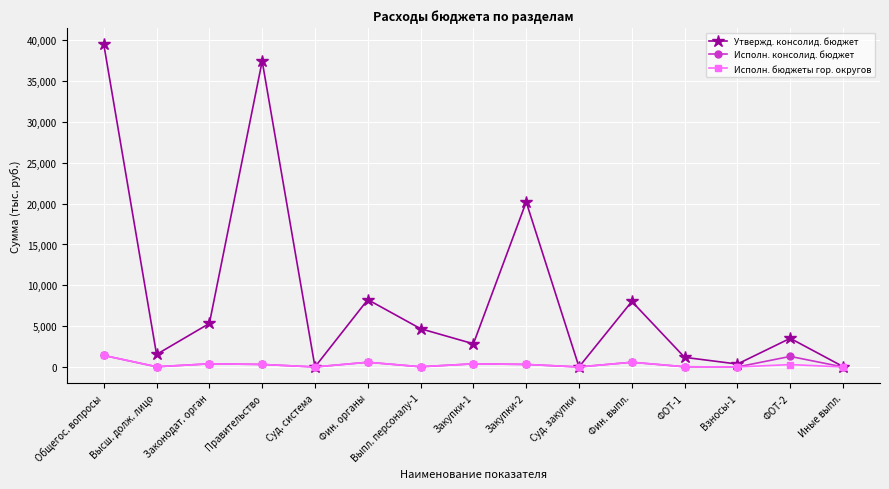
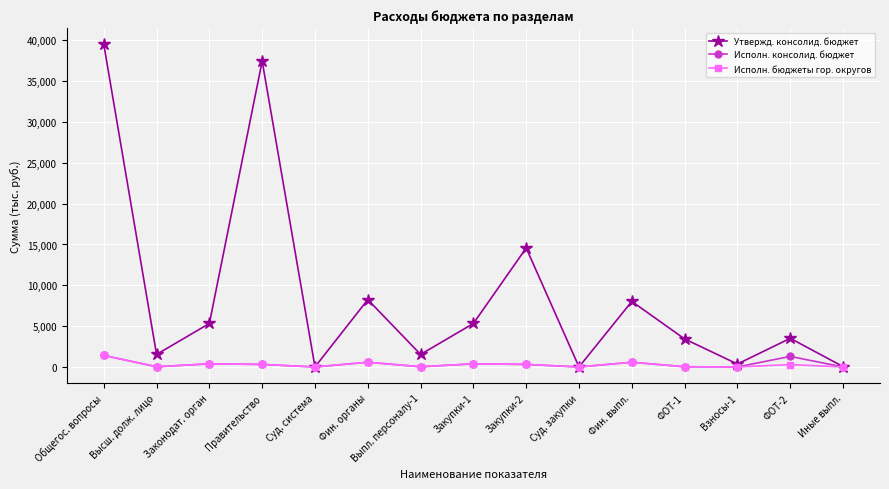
Утвержд. консолид. бюджет, Выпл. персоналу-1: 5,000 -> 2,000
Утвержд. консолид. бюджет, Закупки-1: 3,000 -> 5,000
Утвержд. консолид. бюджет, Закупки-2: 20,000 -> 15,000
Утвержд. консолид. бюджет, ФОТ-1: 1,000 -> 3,000
